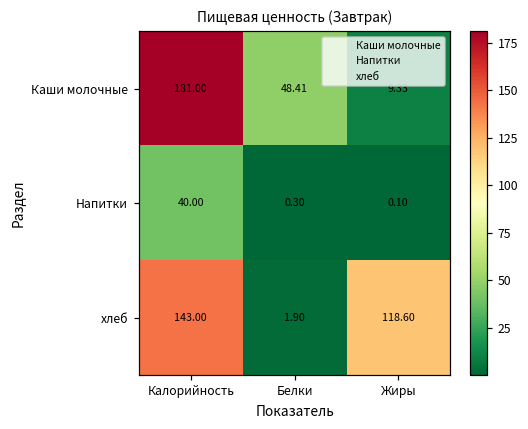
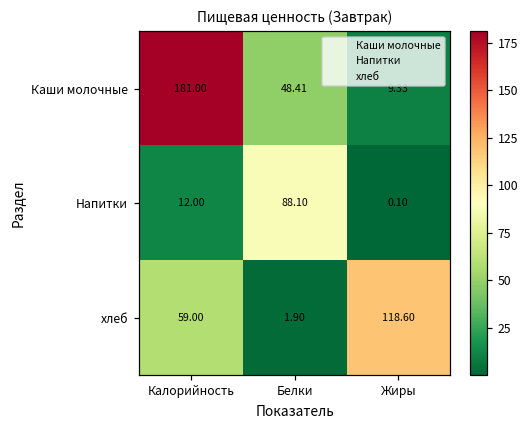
Напитки, Калорийность: 40.00 -> 12.00
Напитки, Белки: 0.30 -> 88.10
хлеб, Калорийность: 143.00 -> 59.00
